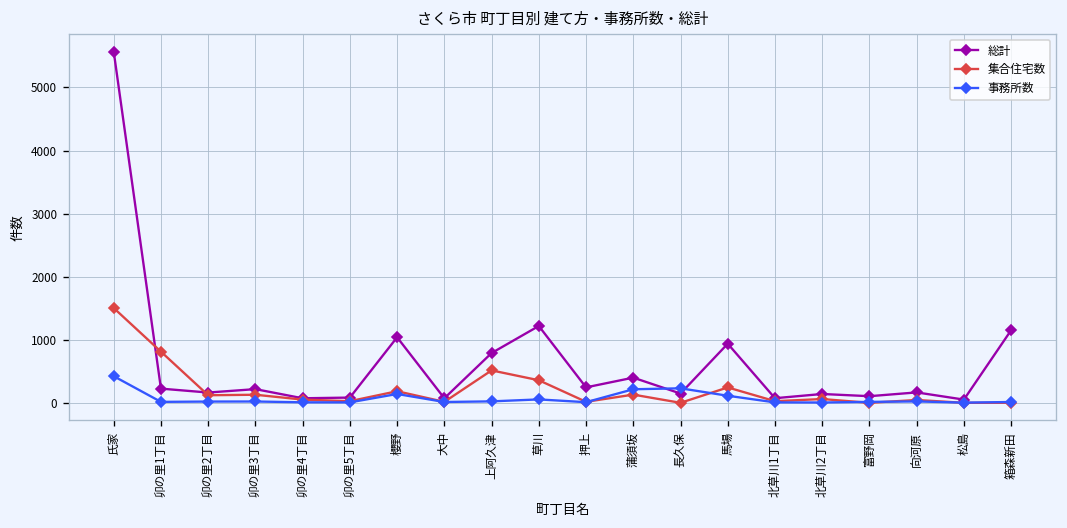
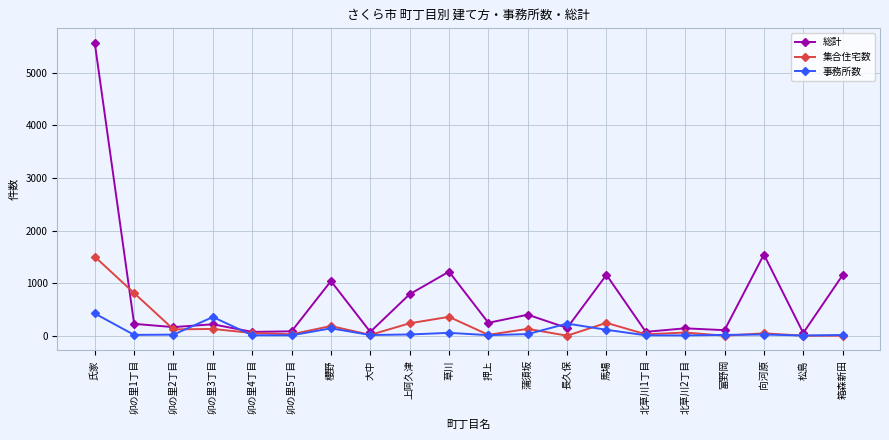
事務所数, 卯の里3丁目: 0 -> 400
集合住宅数, 上阿久津: 500 -> 200
事務所数, 蒲須坂: 200 -> 0
総計, 馬場: 900 -> 1200
総計, 向河原: 200 -> 1500
